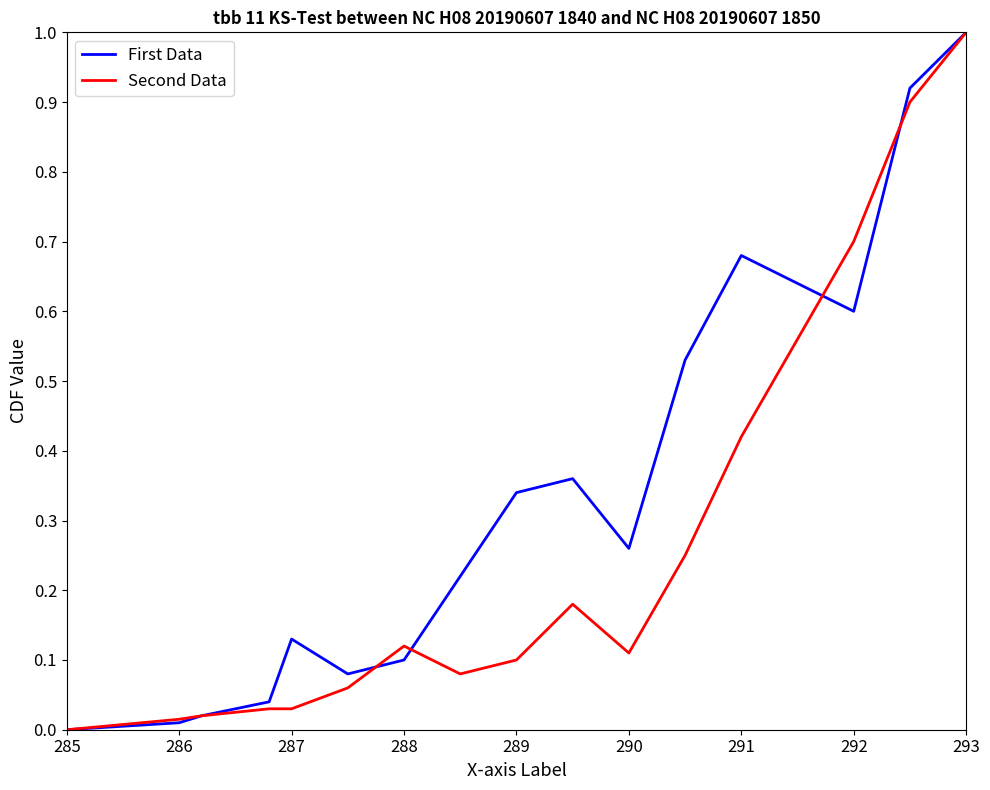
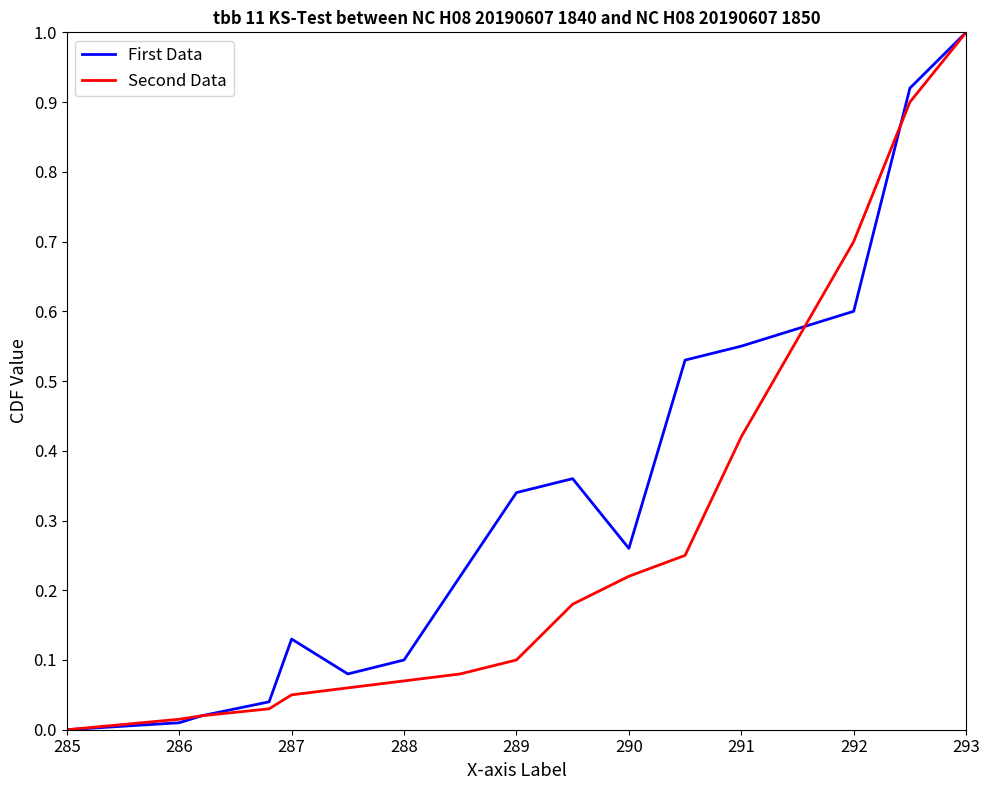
Second Data, 287: 0.03 -> 0.05
Second Data, 288: 0.12 -> 0.07
Second Data, 290: 0.11 -> 0.22
First Data, 291: 0.68 -> 0.55
